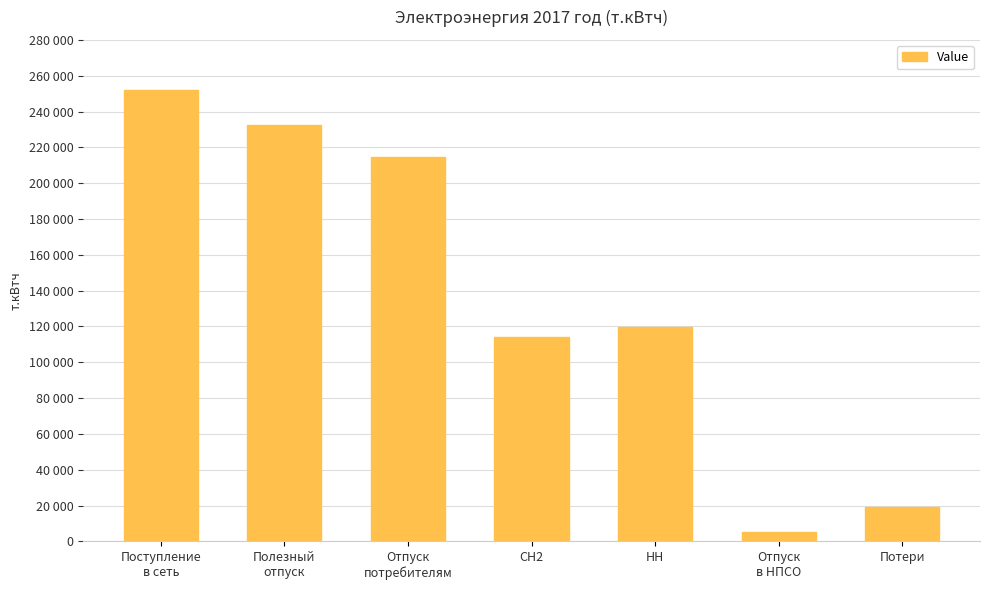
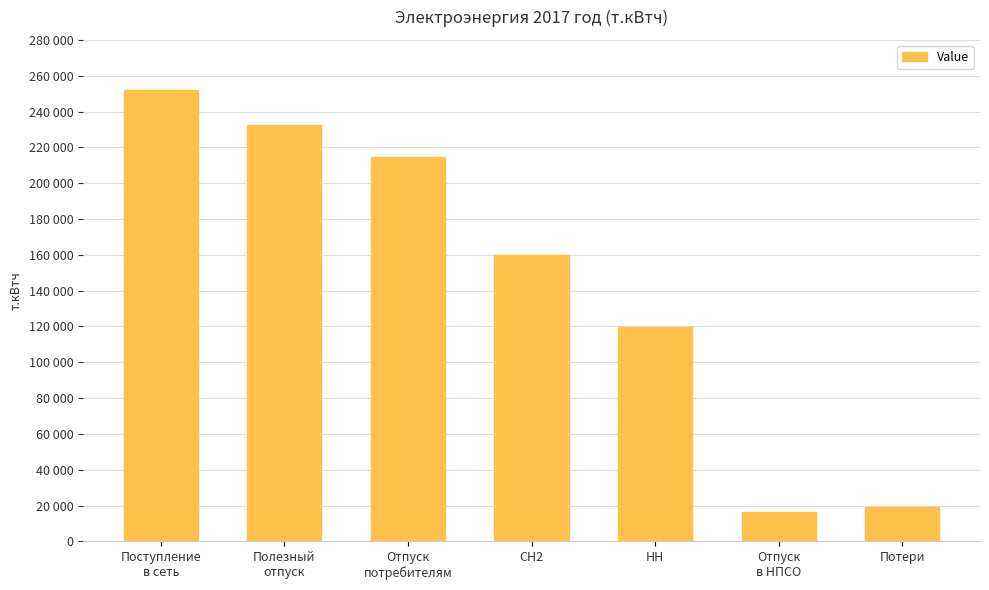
СН2: 114000 -> 160000
Отпуск в НПСО: 5000 -> 17000
